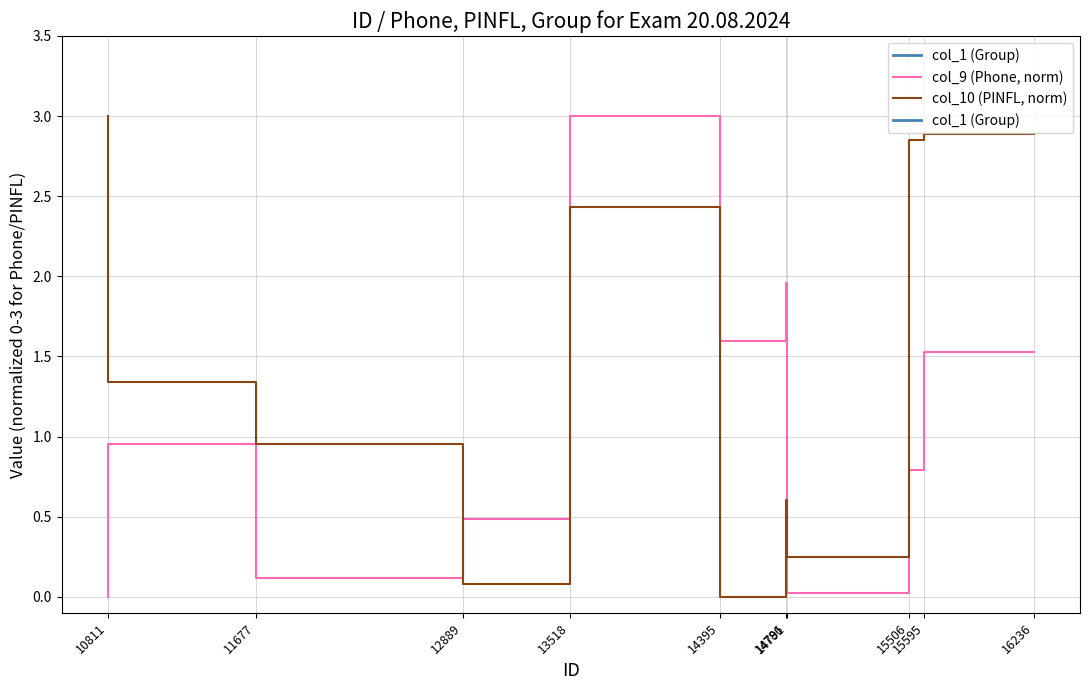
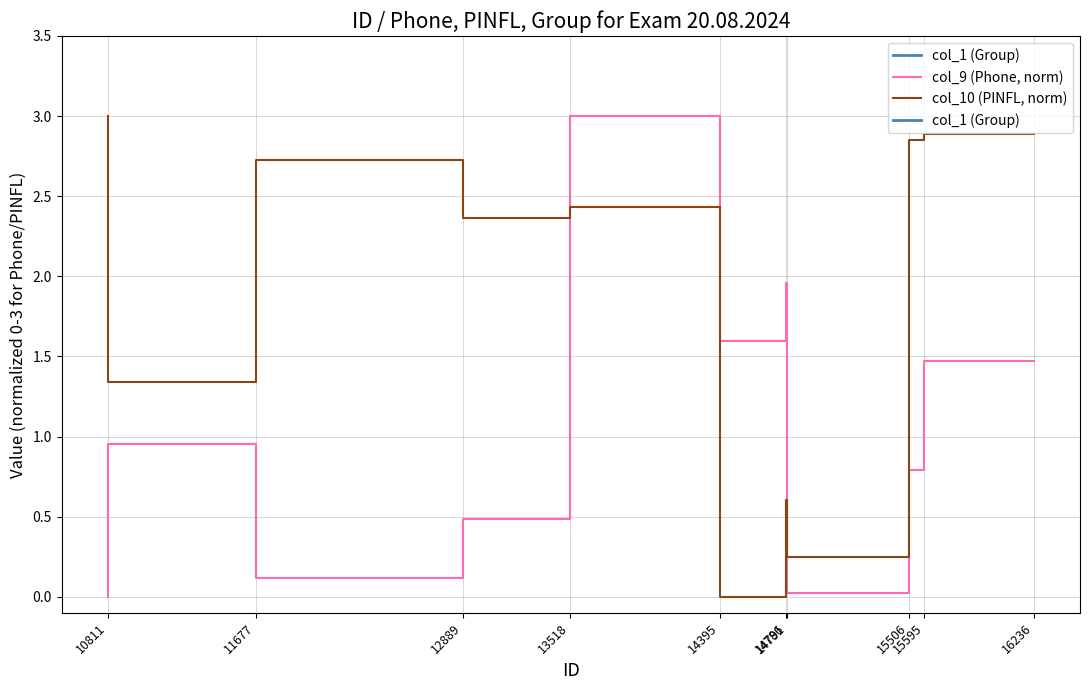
col_10 (PINFL, norm), 12889: 0.96 -> 2.73
col_10 (PINFL, norm), 13518: 0.08 -> 2.36
col_9 (Phone, norm), 16236: 1.53 -> 1.47
